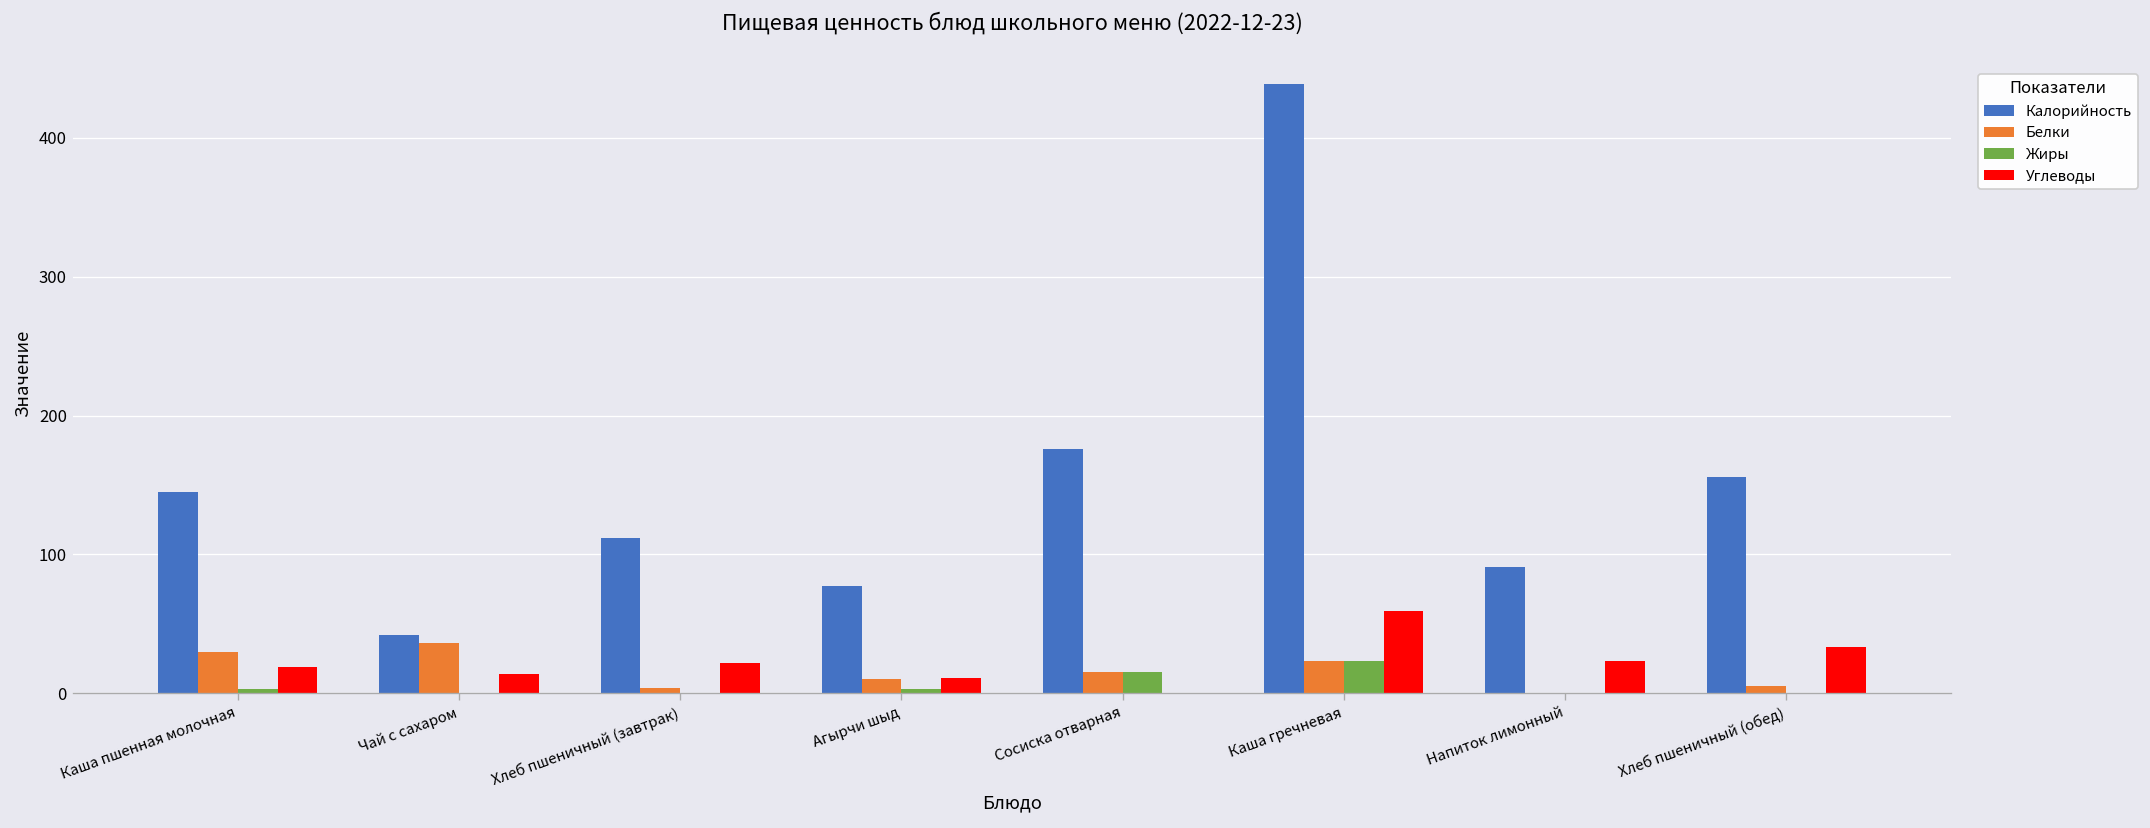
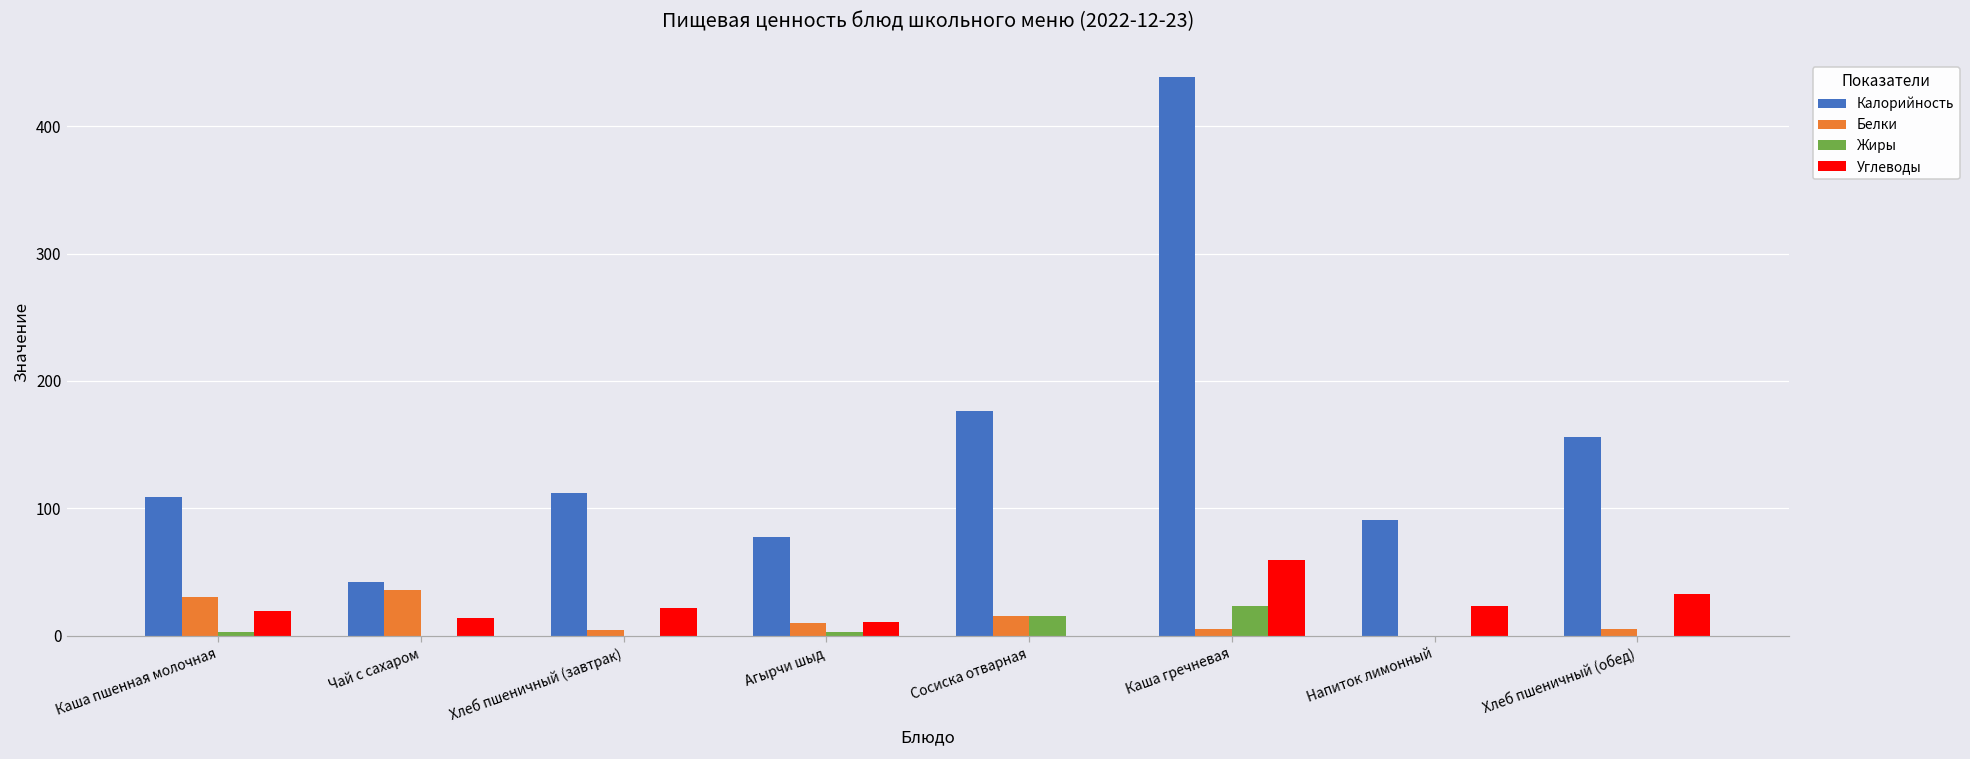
Калорийность, Каша пшенная молочная: 145 -> 109
Белки, Каша гречневая: 23 -> 5
